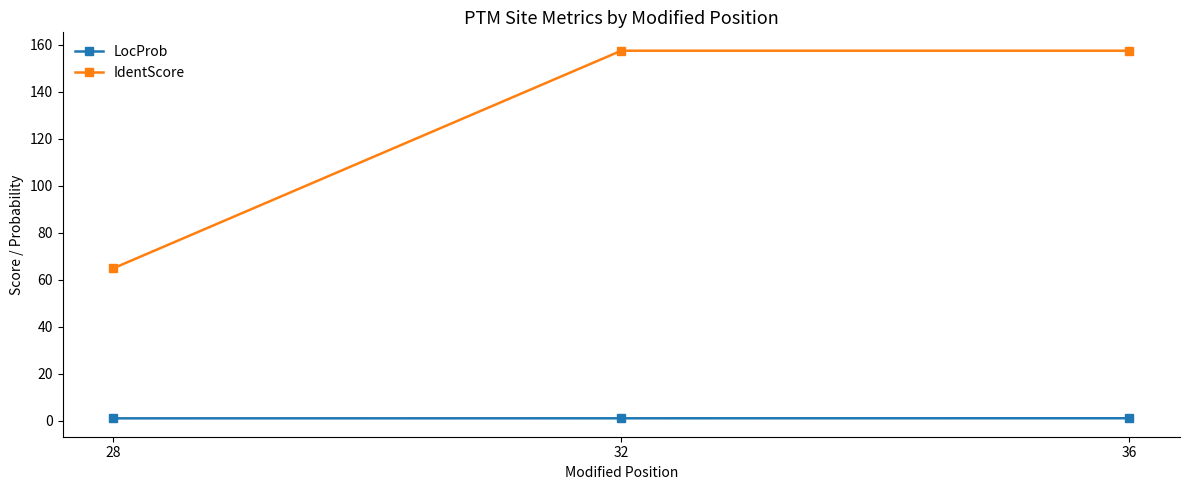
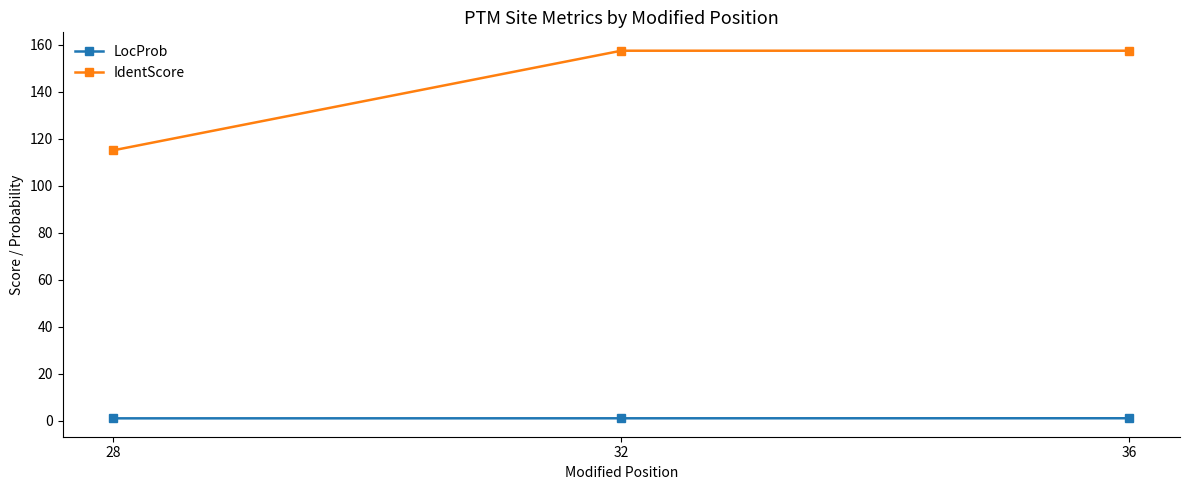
IdentScore, 28: 65 -> 115
